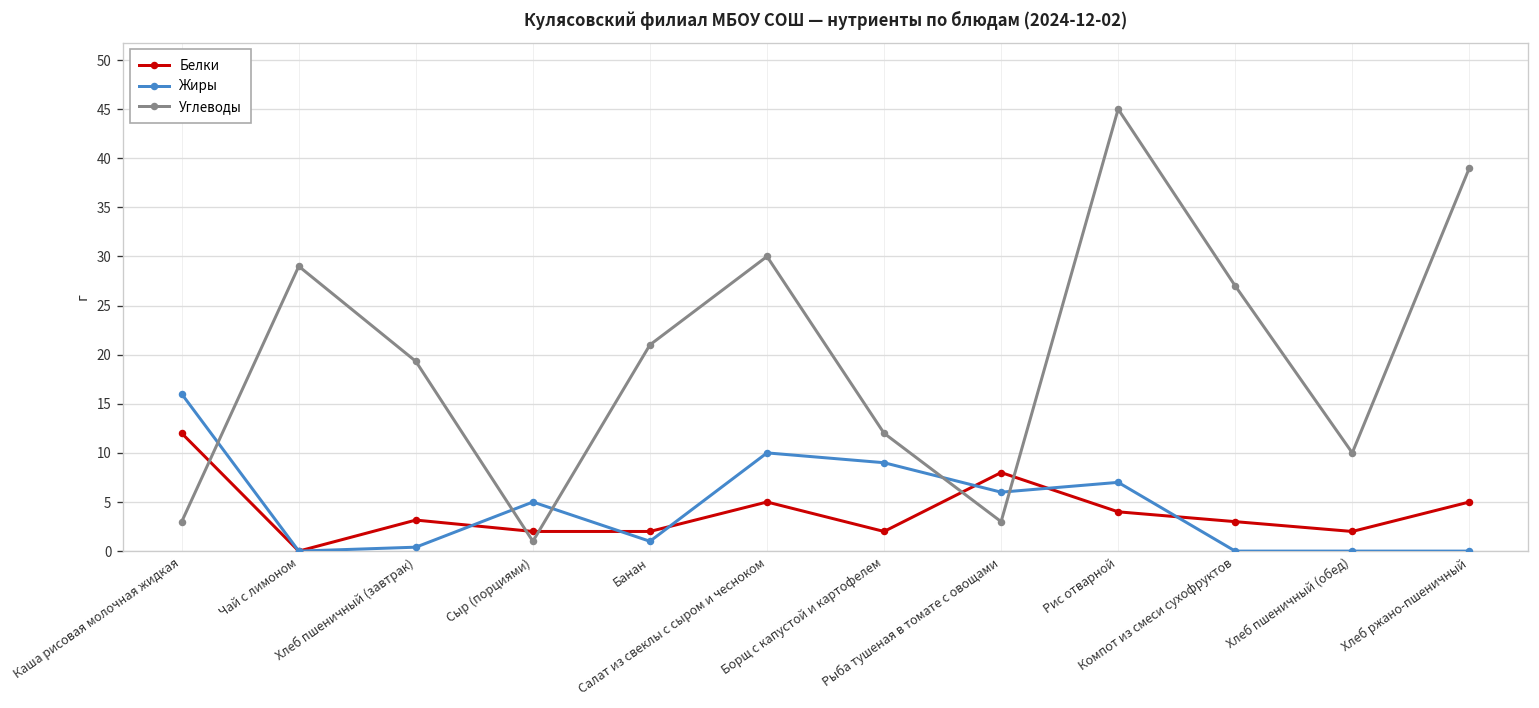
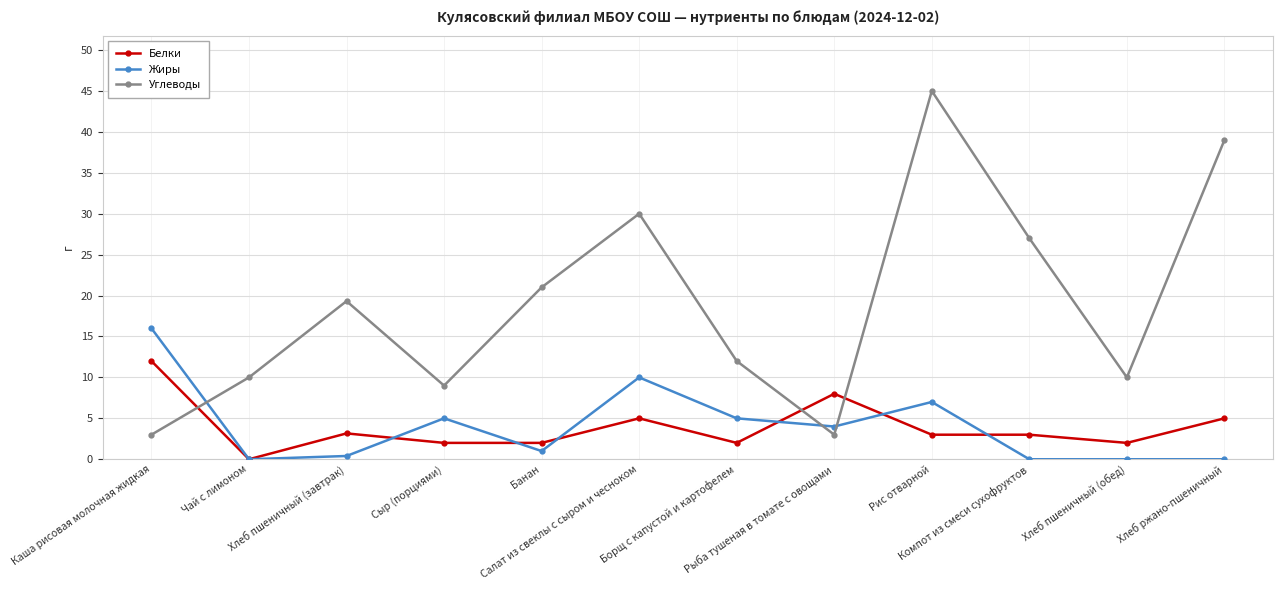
Углеводы, Чай с лимоном: 29 -> 10
Углеводы, Сыр (порциями): 1 -> 9
Жиры, Борщ с капустой и картофелем: 9 -> 5
Жиры, Рыба тушеная в томате с овощами: 6 -> 4
Белки, Рис отварной: 4 -> 3
